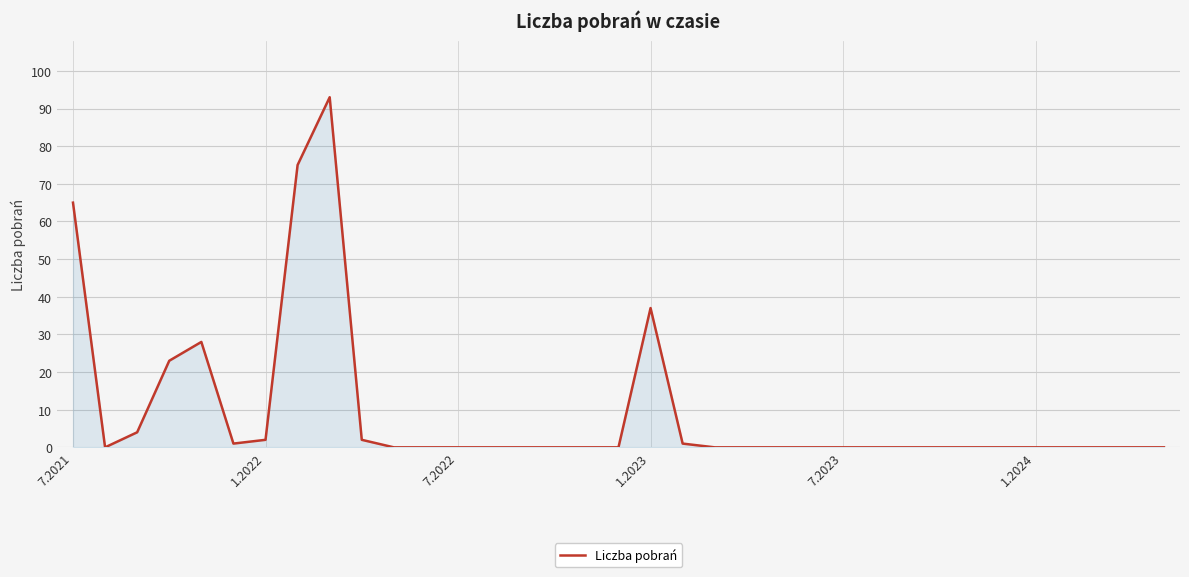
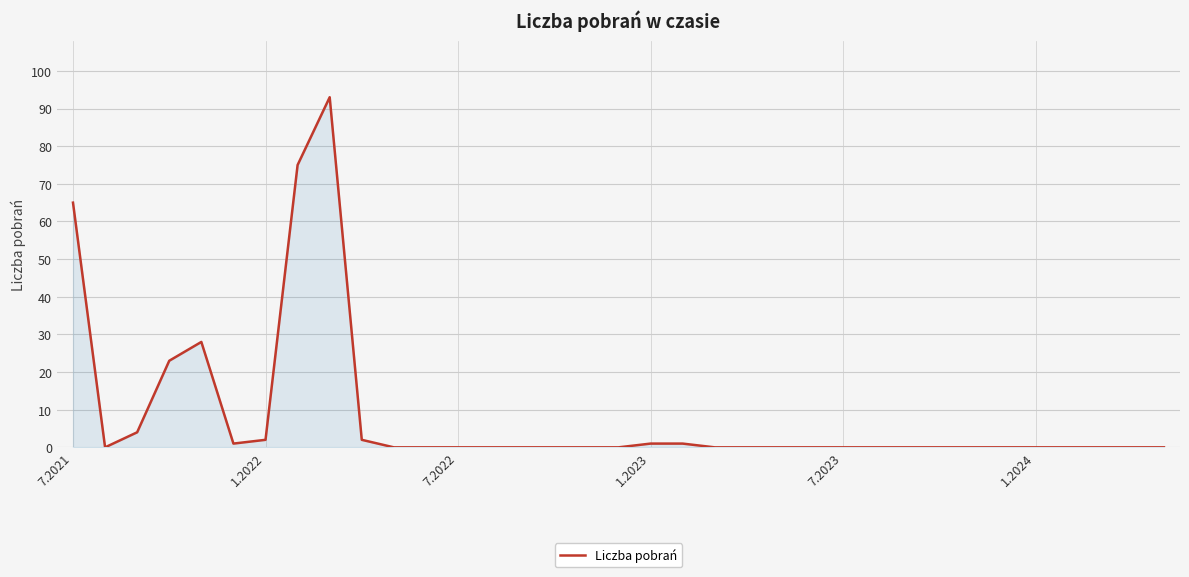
1.2023: 37 -> 1
